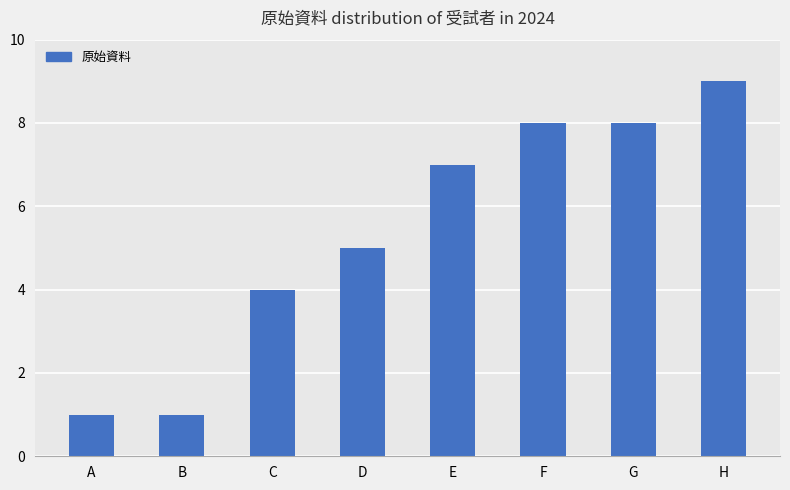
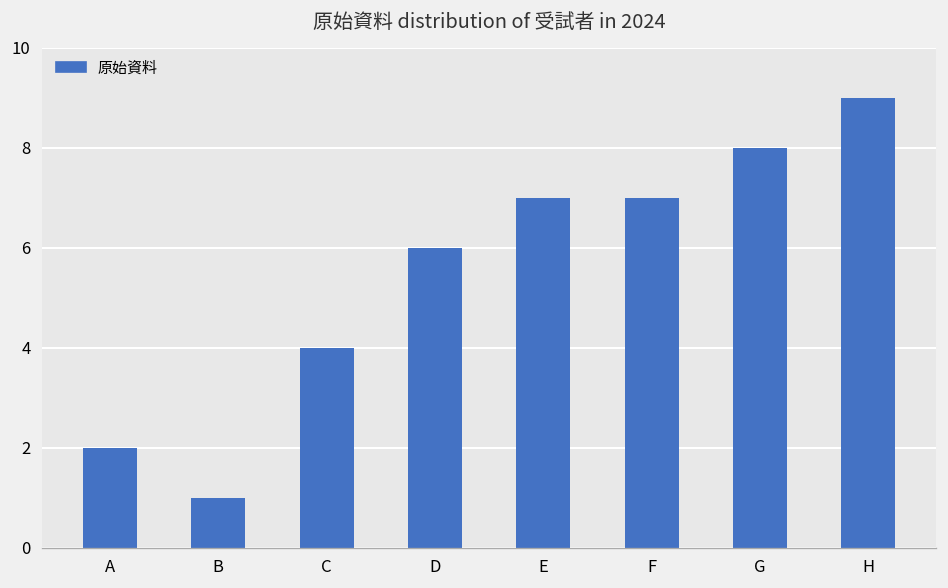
A: 1 -> 2
D: 5 -> 6
F: 8 -> 7
